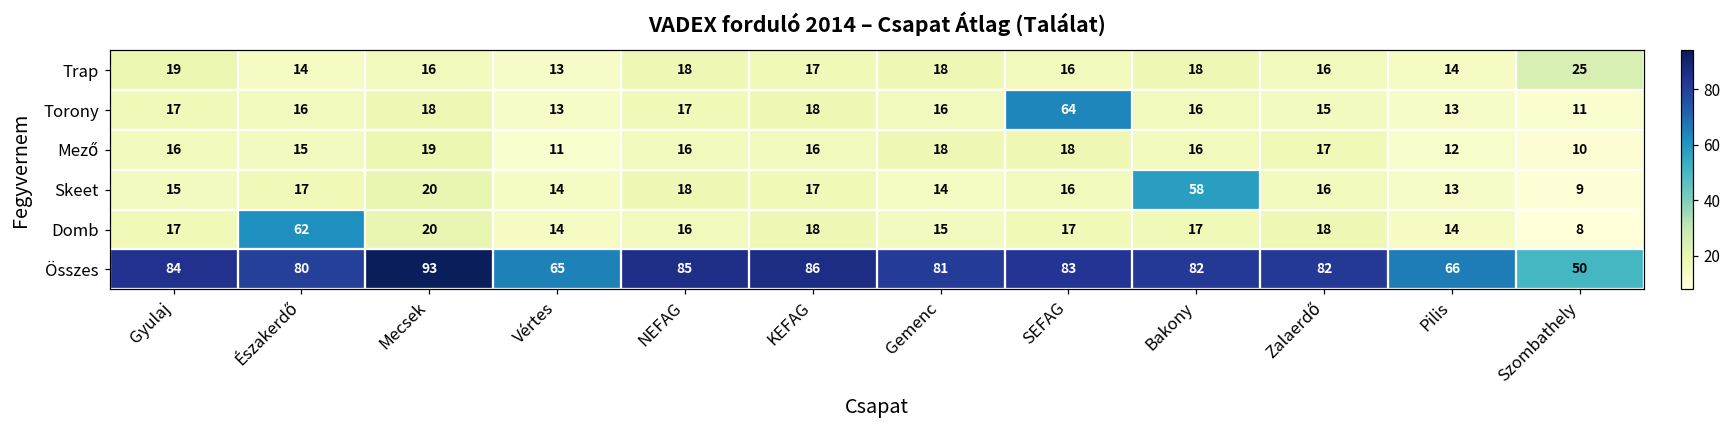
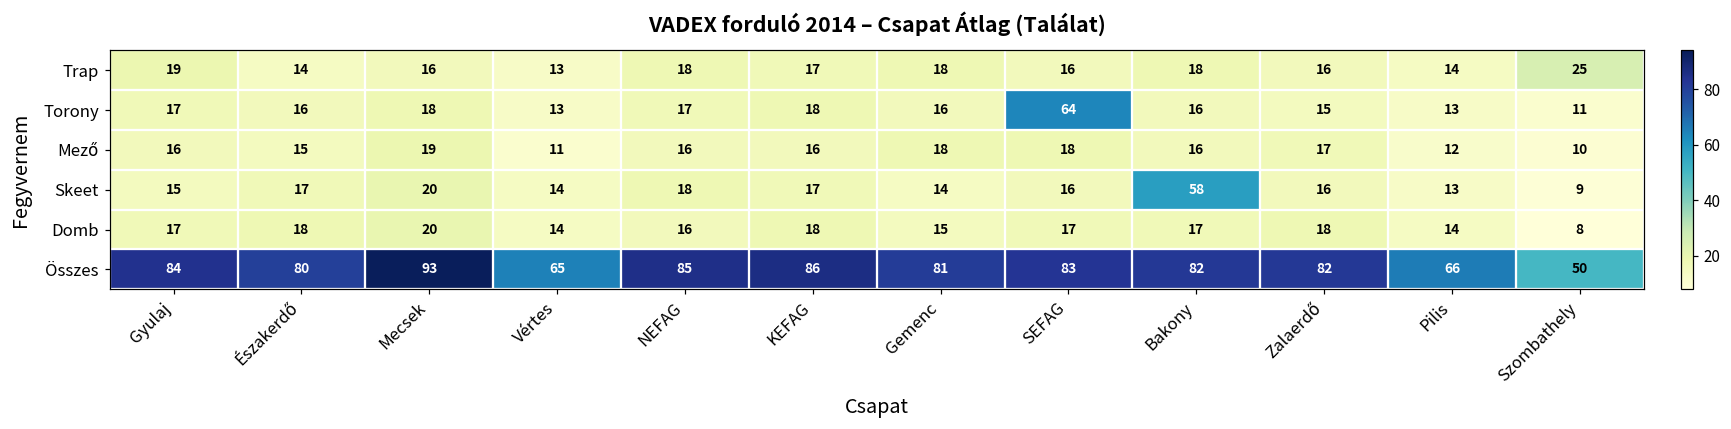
Domb, Északerdő: 62 -> 18
